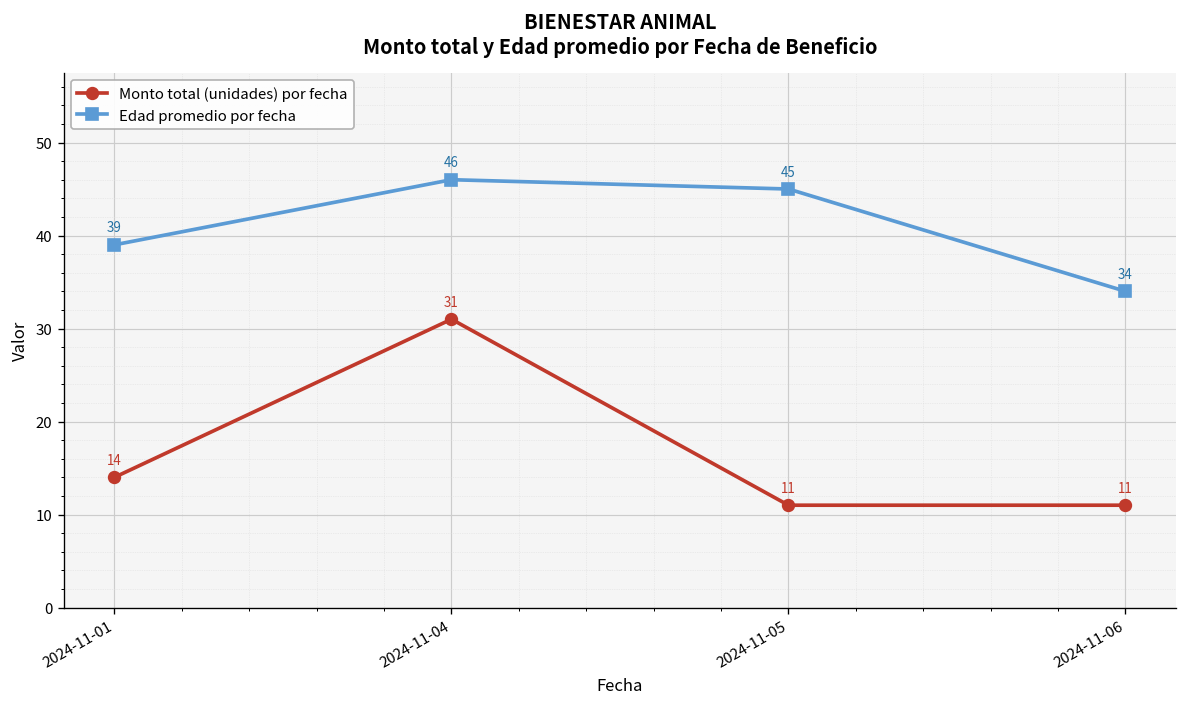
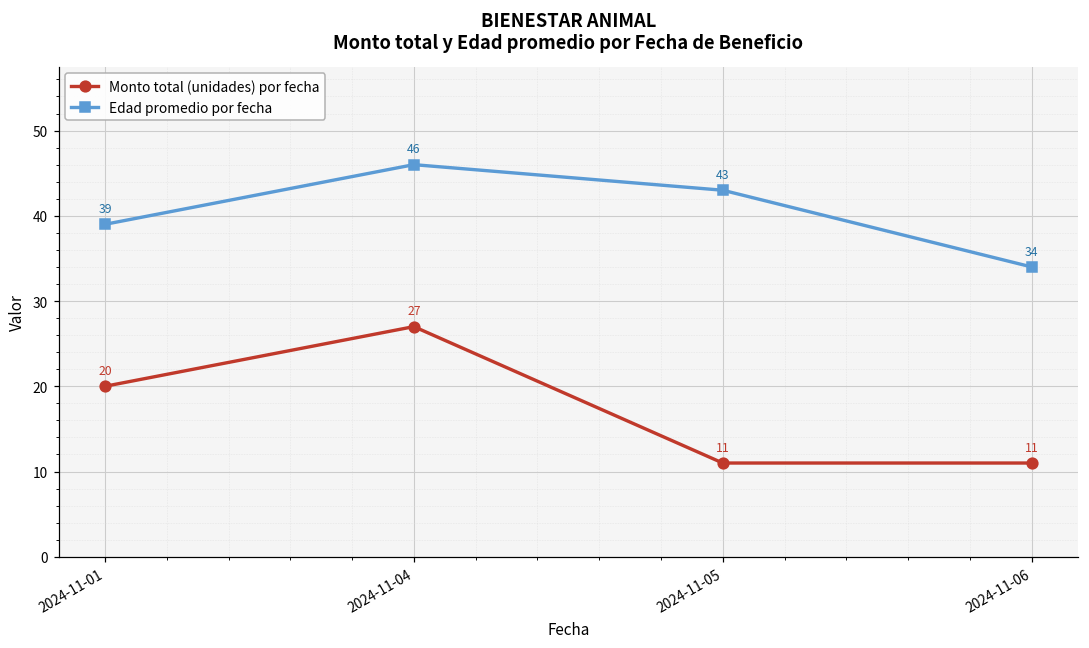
Monto total (unidades) por fecha, 2024-11-01: 14 -> 20
Monto total (unidades) por fecha, 2024-11-04: 31 -> 27
Edad promedio por fecha, 2024-11-05: 45 -> 43
